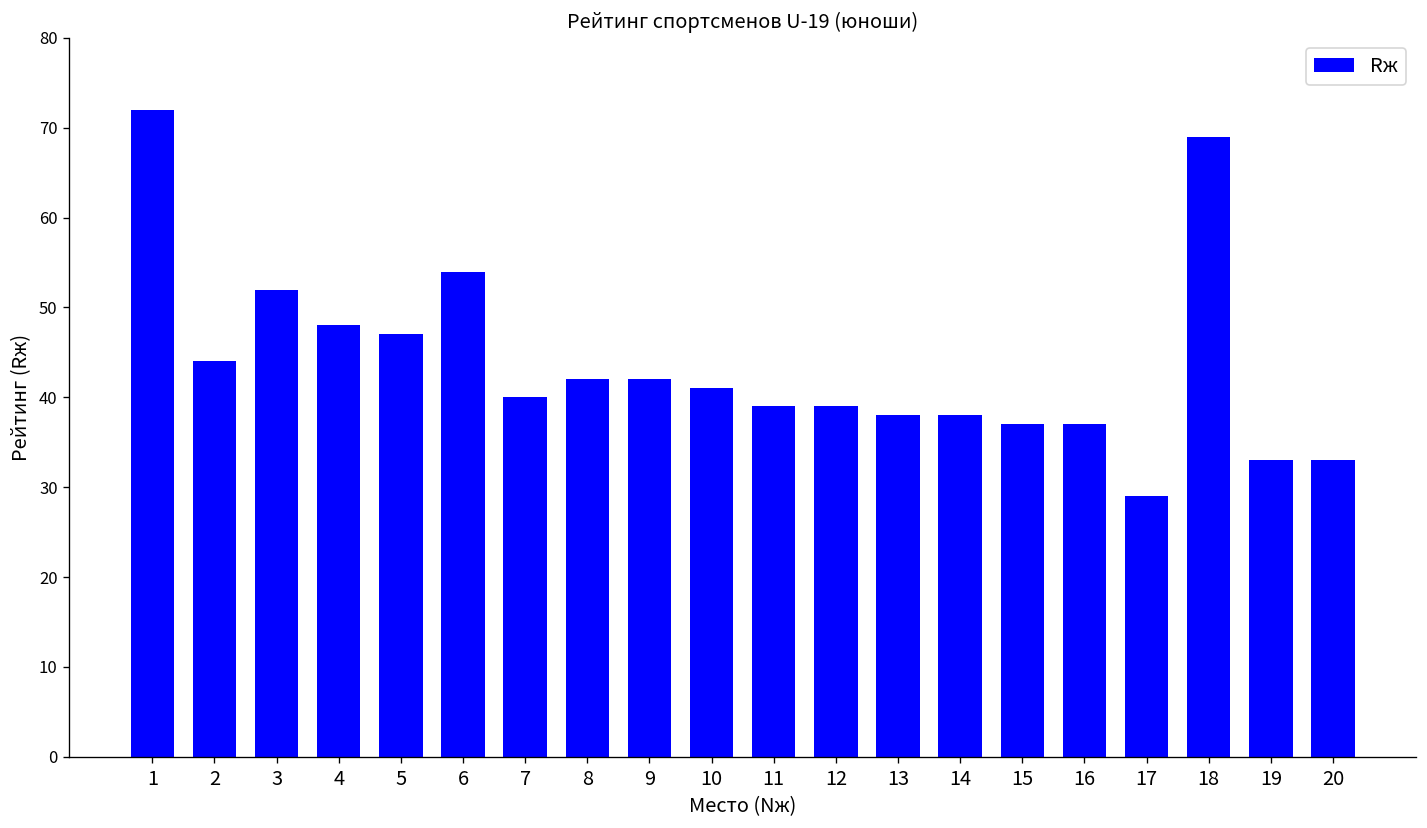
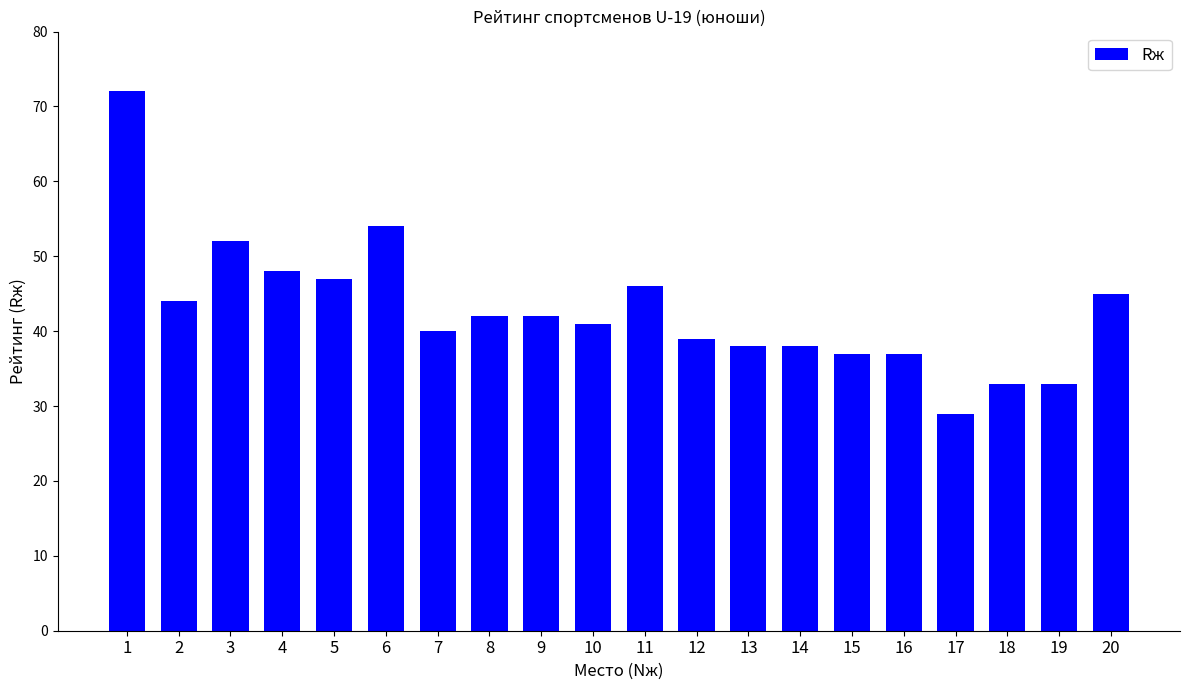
11: 39 -> 46
18: 69 -> 33
20: 33 -> 45
